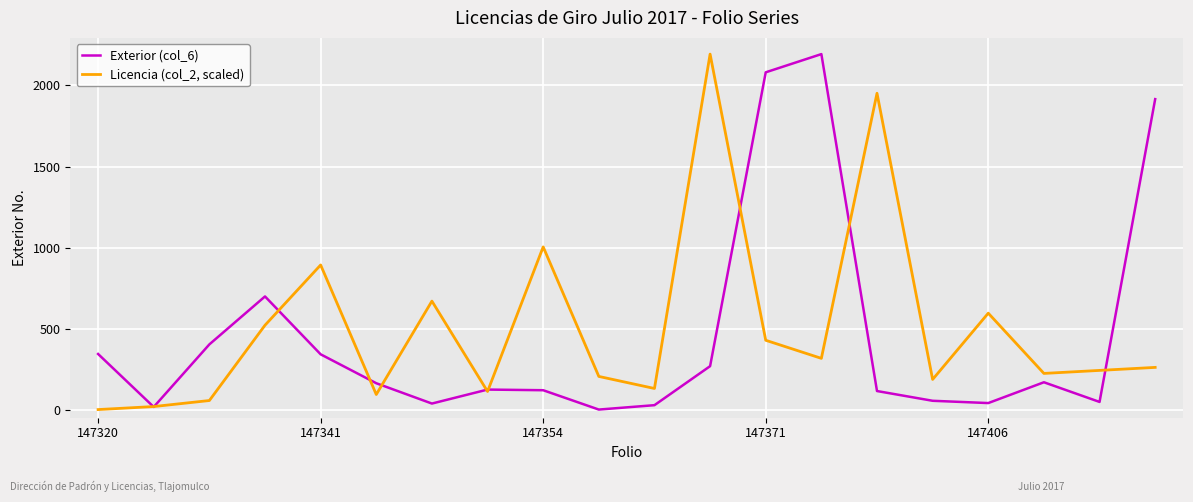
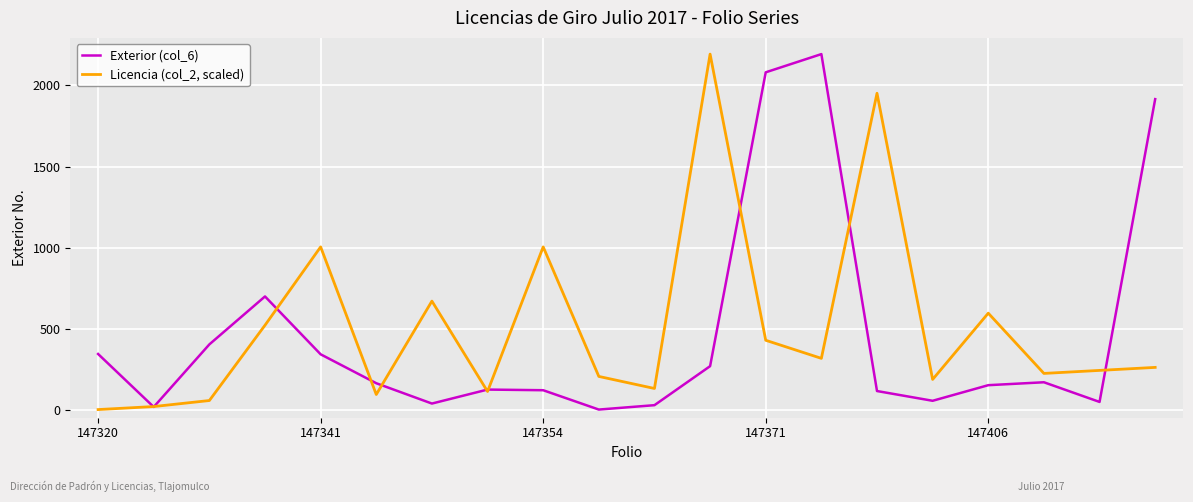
Licencia (col_2, scaled), 147341: 890 -> 1010
Exterior (col_6), 147406: 50 -> 160
